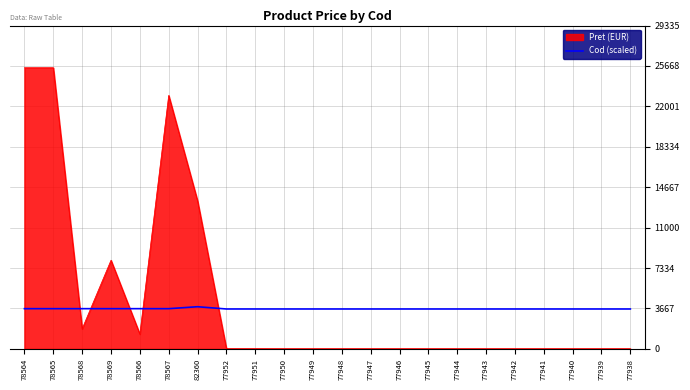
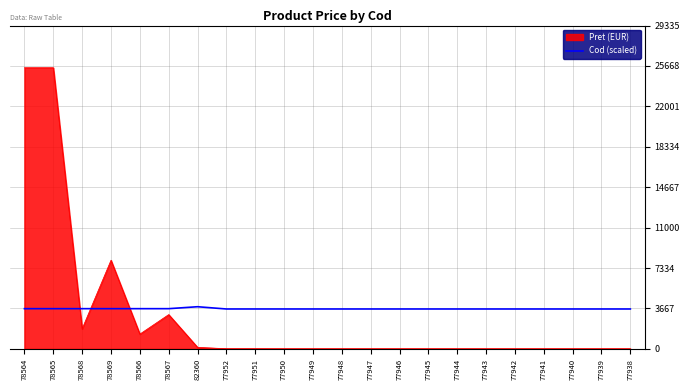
Pret (EUR), 78567: 23000 -> 3100
Pret (EUR), 82360: 13400 -> 100
